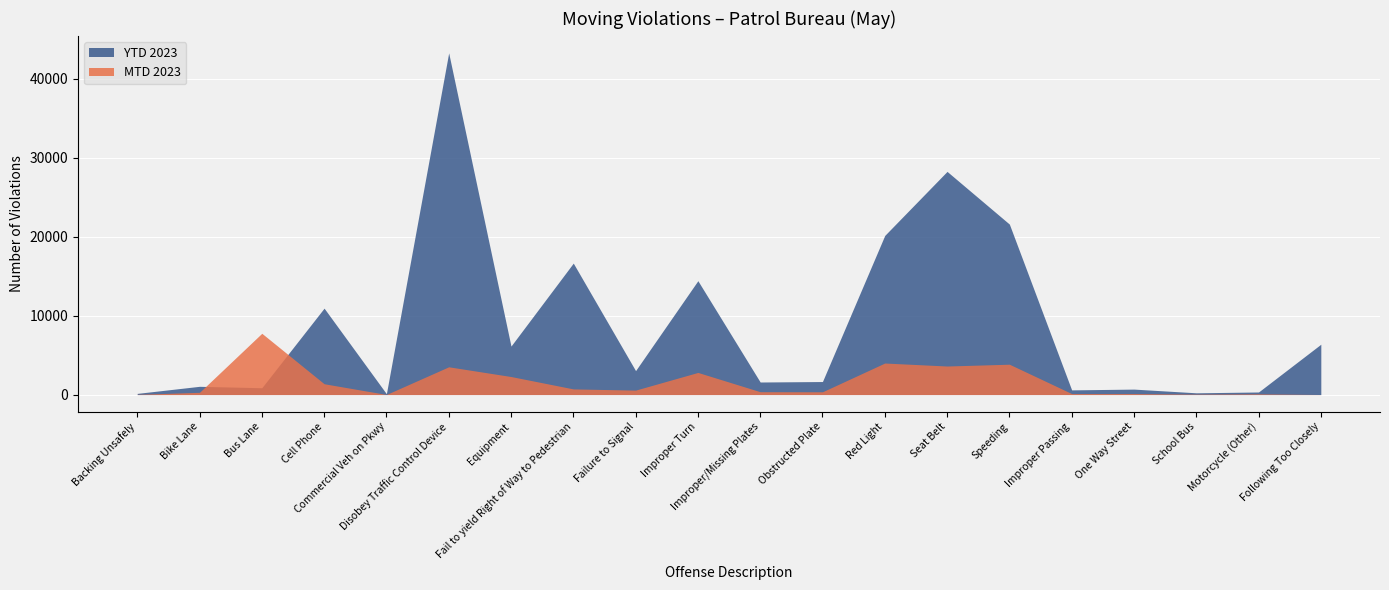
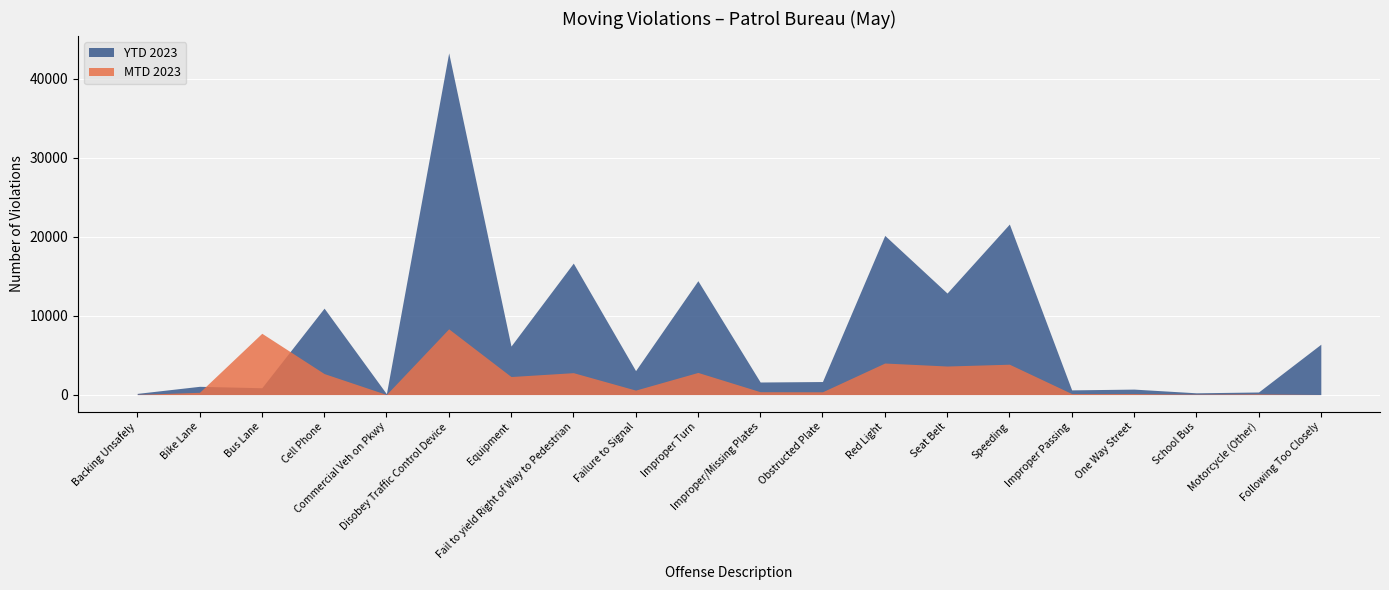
MTD 2023, Cell Phone: 1000 -> 3000
MTD 2023, Disobey Traffic Control Device: 4000 -> 8000
MTD 2023, Fail to yield Right of Way to Pedestrian: 1000 -> 3000
YTD 2023, Seat Belt: 28000 -> 13000
